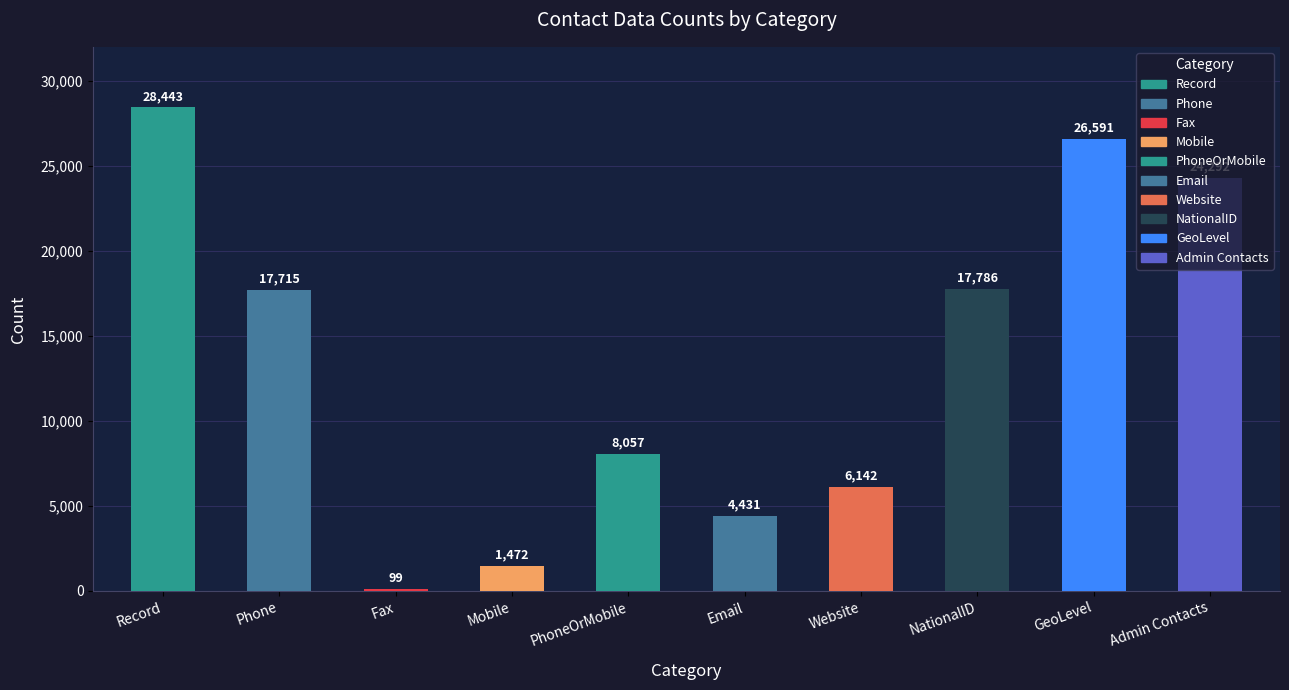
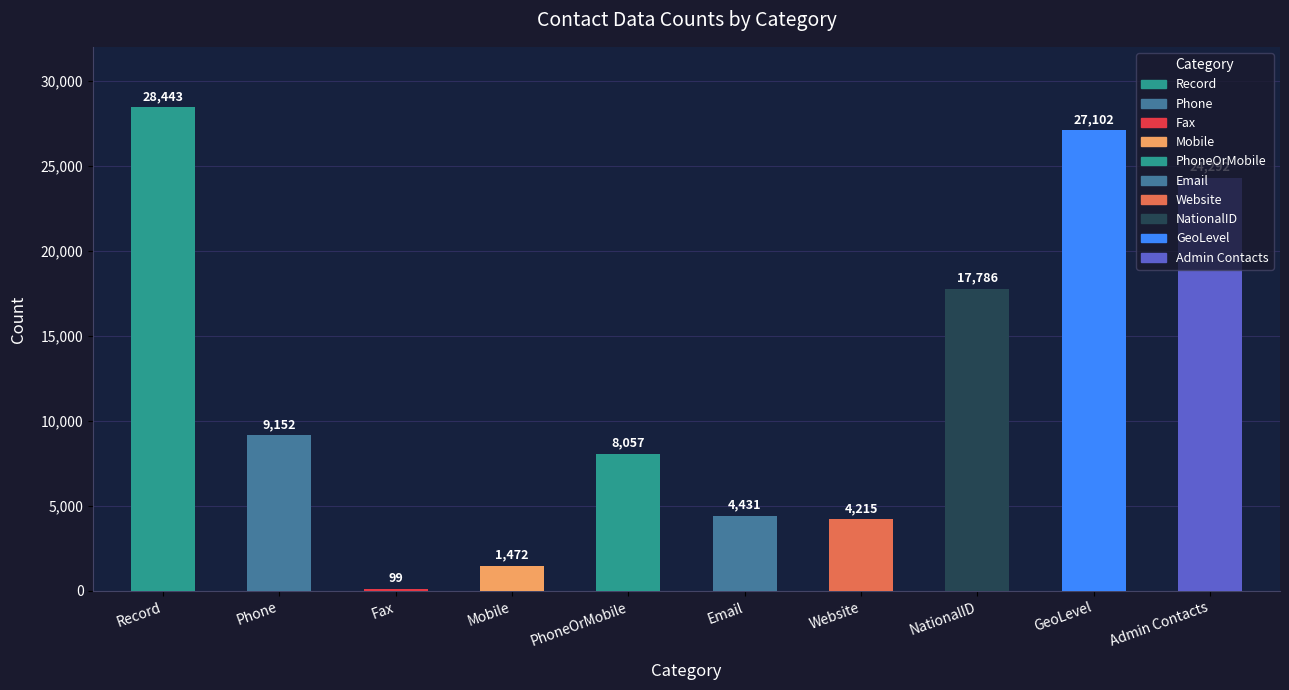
Phone: 17,715 -> 9,152
Website: 6,142 -> 4,215
GeoLevel: 26,591 -> 27,102
